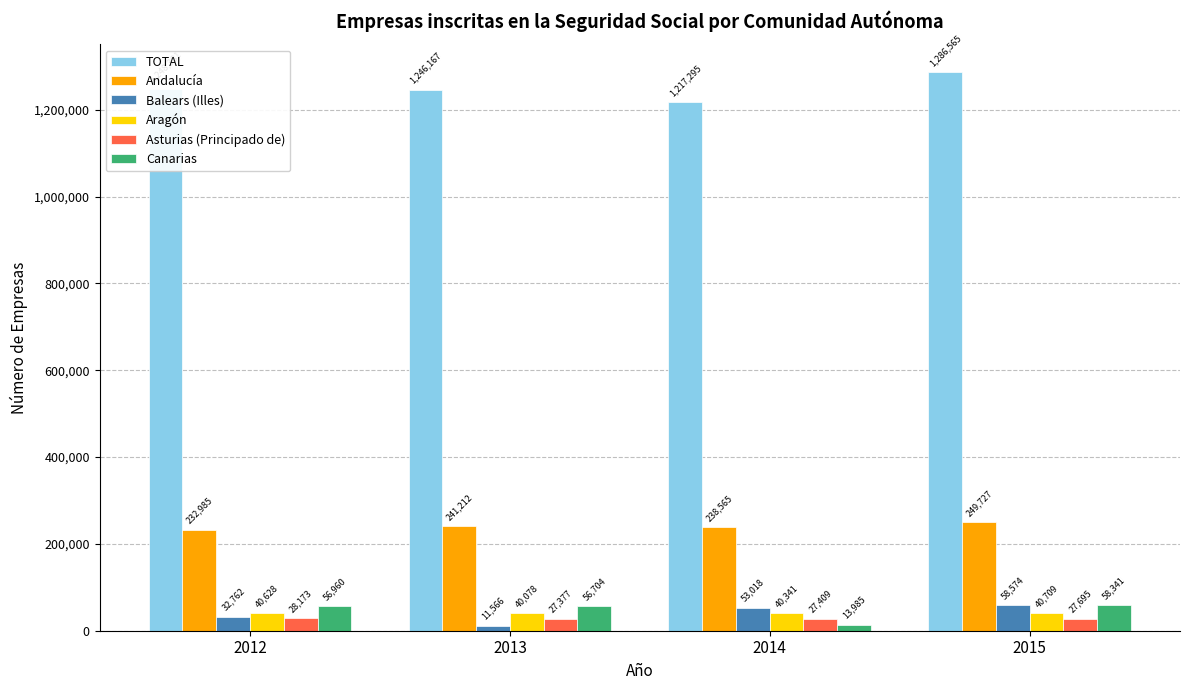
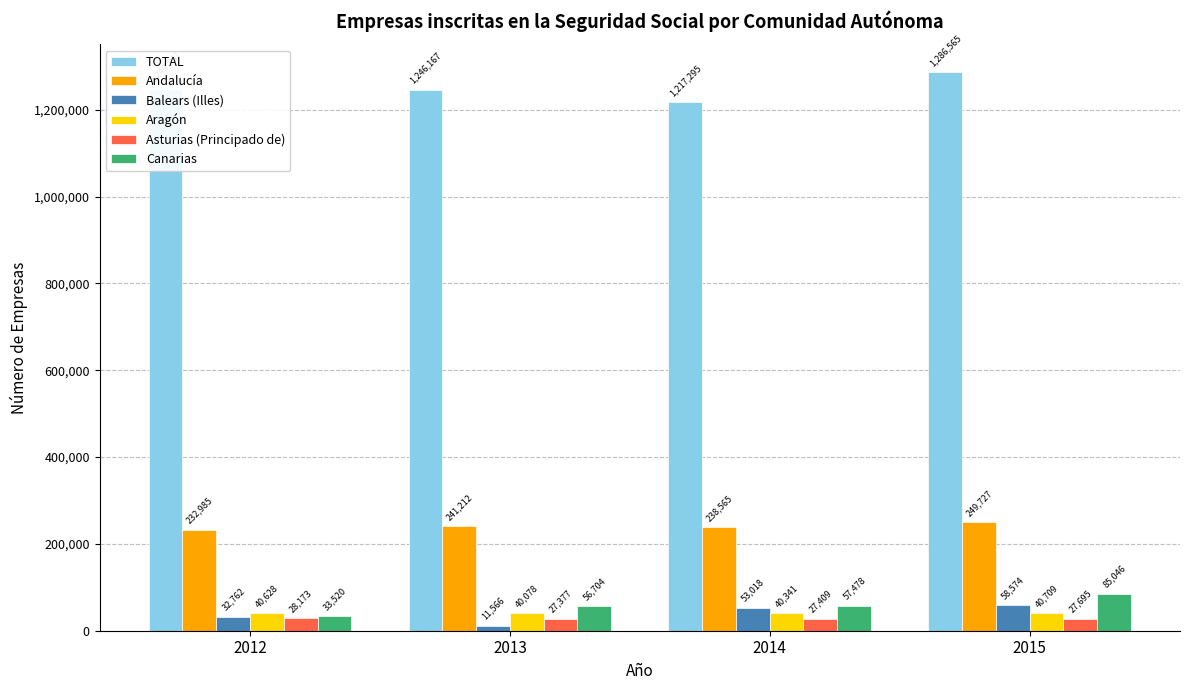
Canarias, 2012: 56,960 -> 33,520
Canarias, 2014: 13,985 -> 57,478
Canarias, 2015: 58,341 -> 85,046
